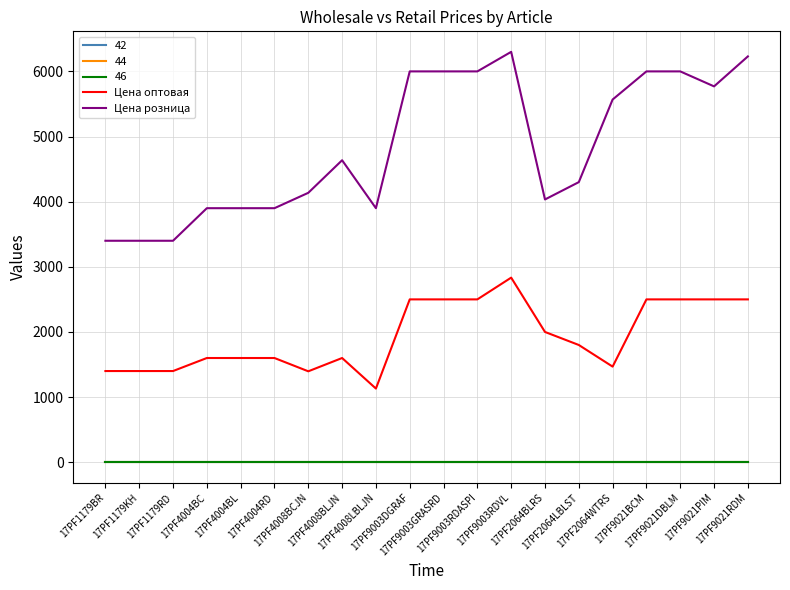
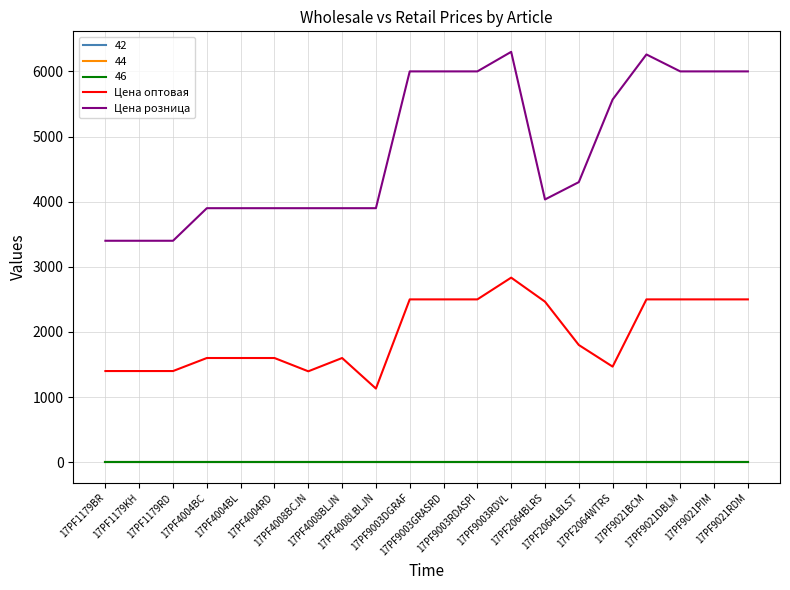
Цена розница, 17PF4008BCJN: 4100 -> 3900
Цена розница, 17PF4008BLJN: 4600 -> 3900
Цена оптовая, 17PF2064BLRS: 2000 -> 2500
Цена розница, 17PF9021BCM: 6000 -> 6300
Цена розница, 17PF9021PIM: 5800 -> 6000
Цена розница, 17PF9021RDM: 6200 -> 6000
